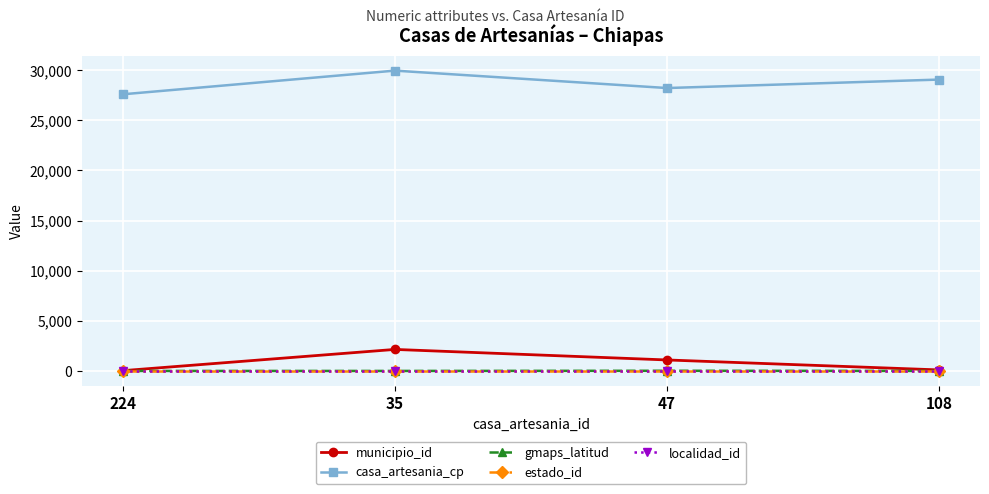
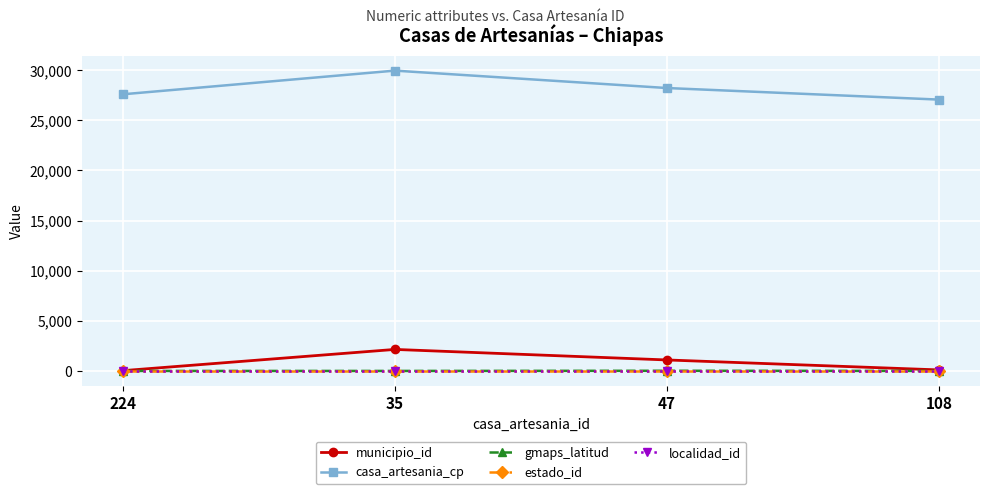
casa_artesania_cp, 108: 29,100 -> 27,100
